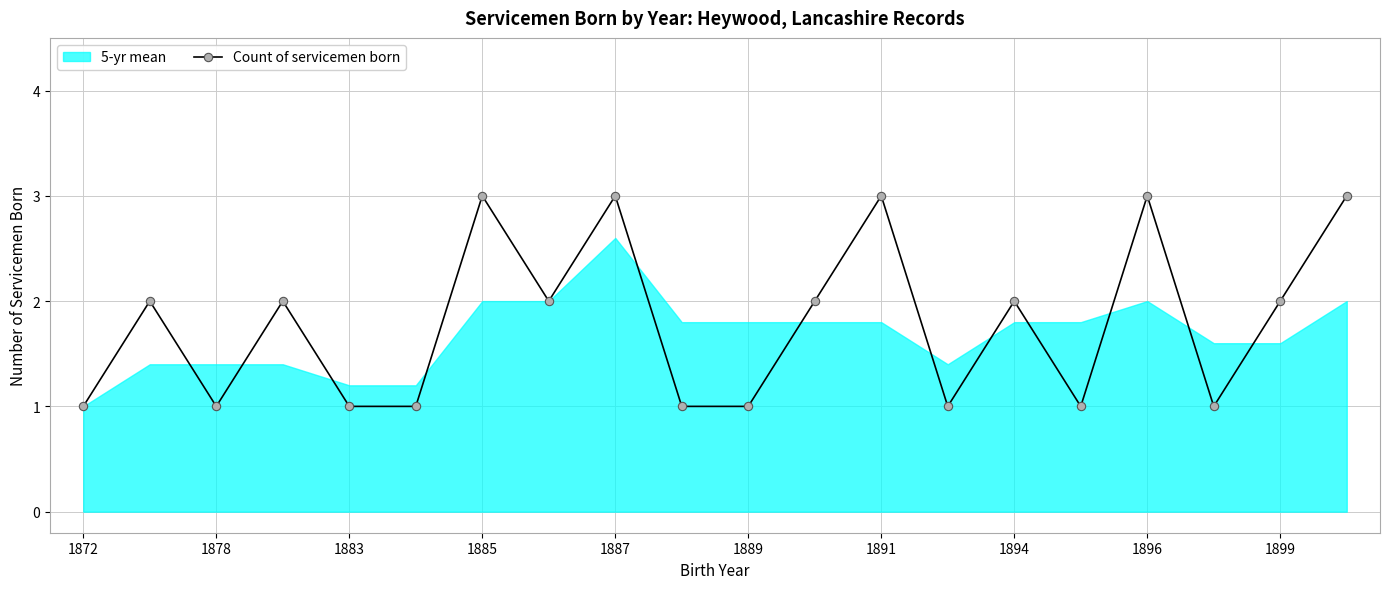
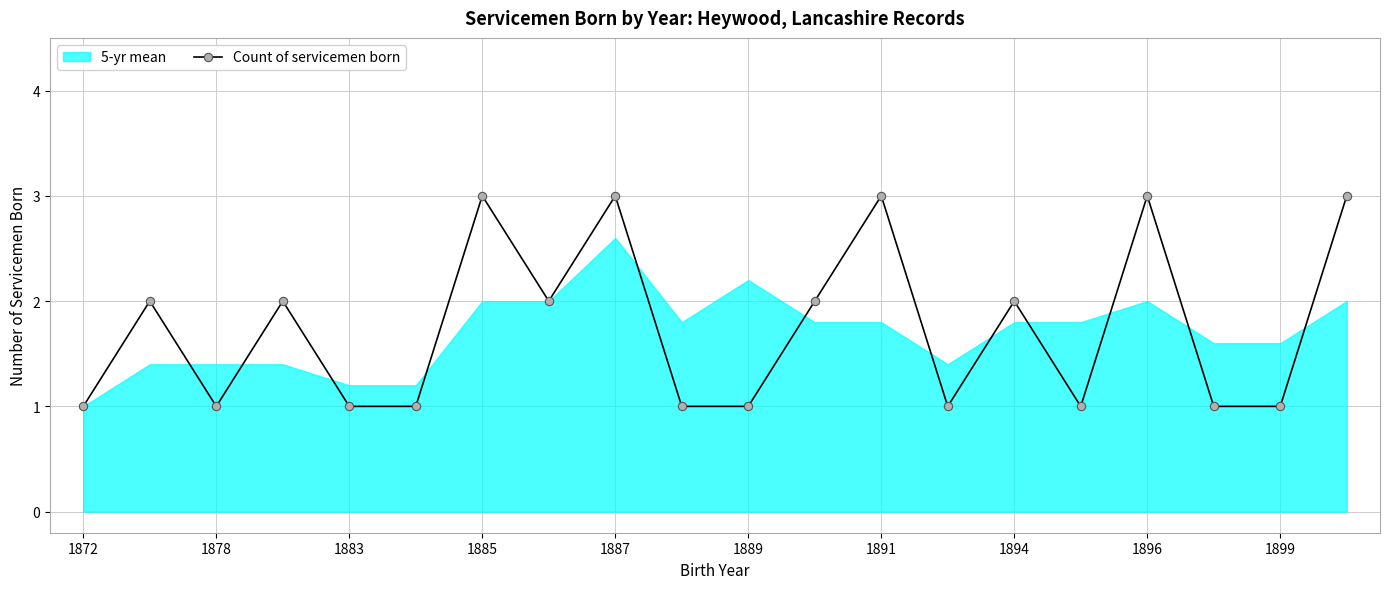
5-yr mean, 1889: 1.8 -> 2.2
Count of servicemen born, 1899: 2 -> 1
